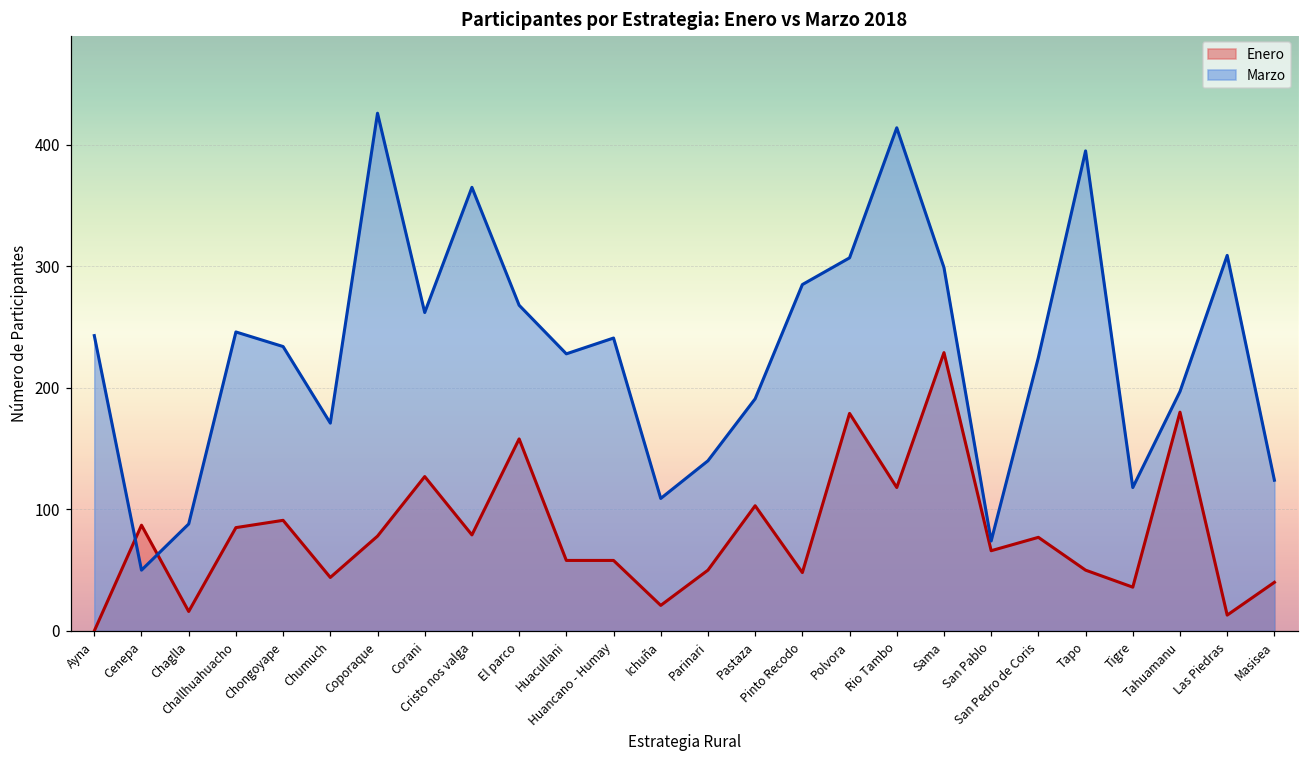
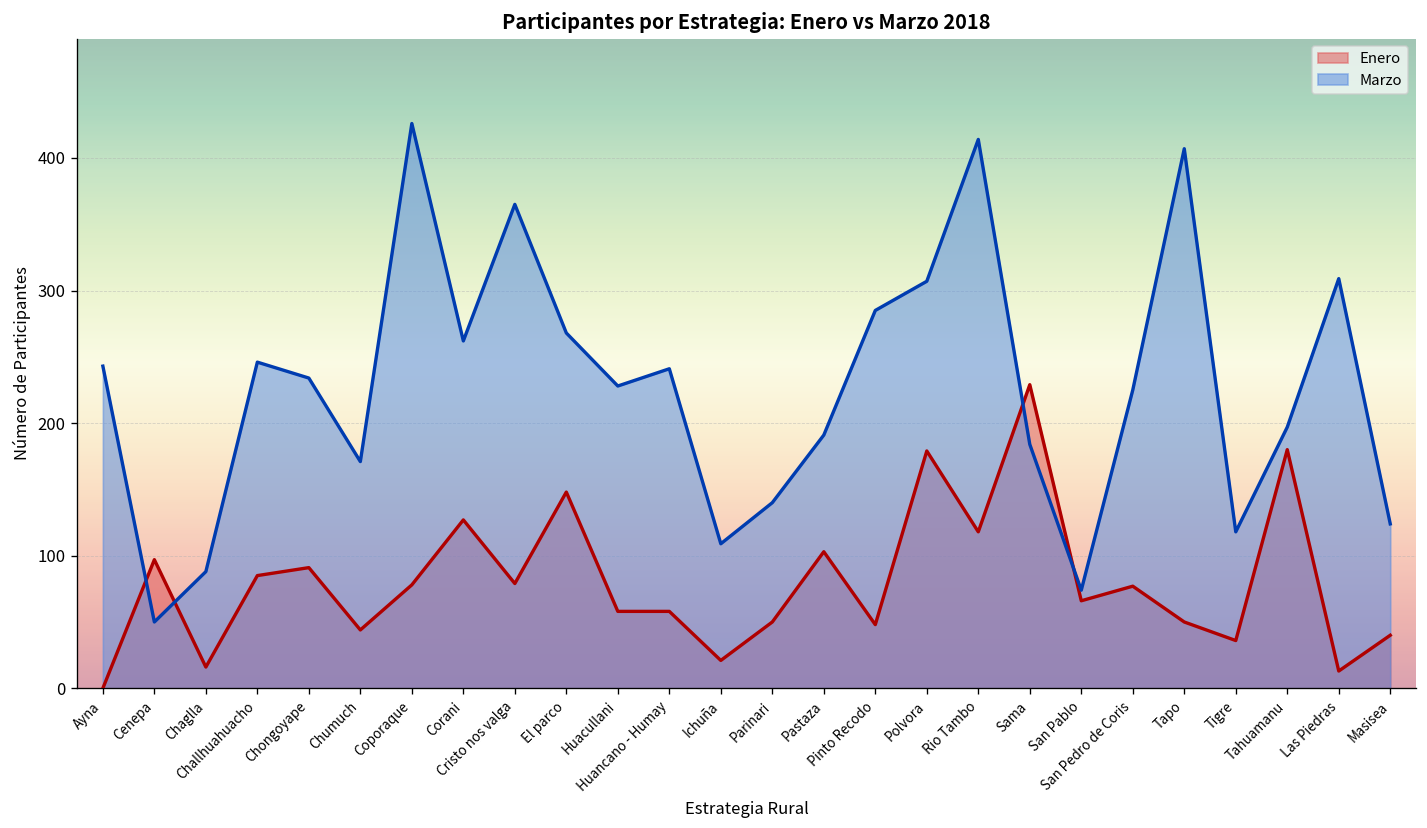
Enero, Cenepa: 87 -> 97
Enero, El parco: 158 -> 148
Marzo, Sama: 299 -> 184
Marzo, Tapo: 395 -> 407
